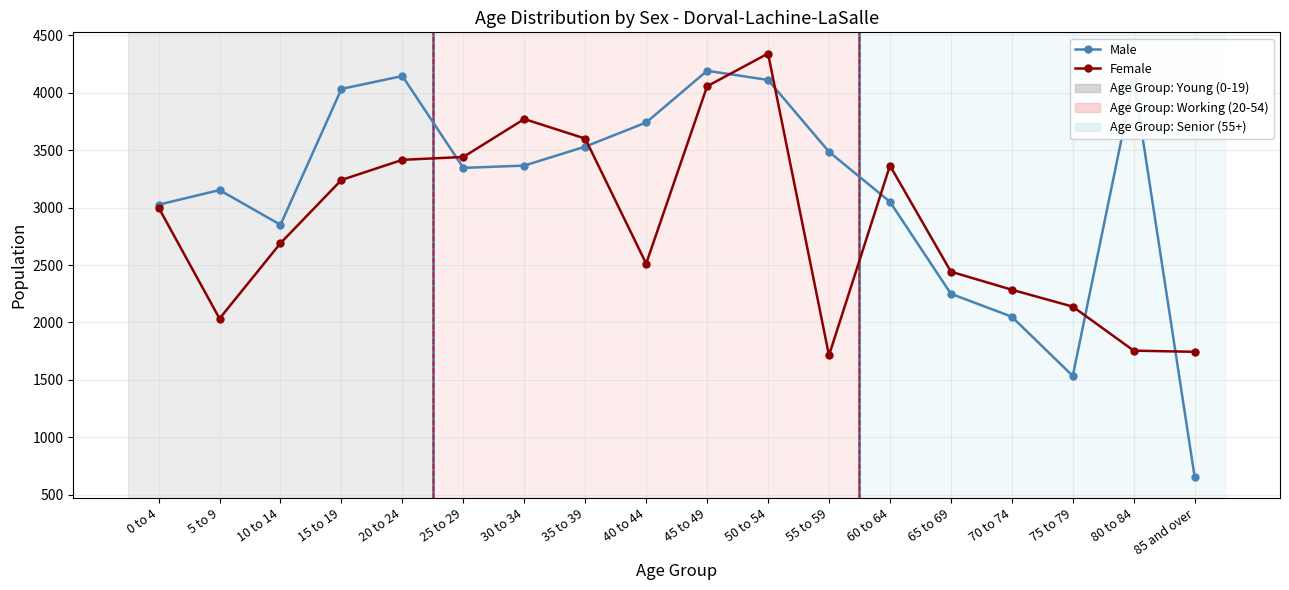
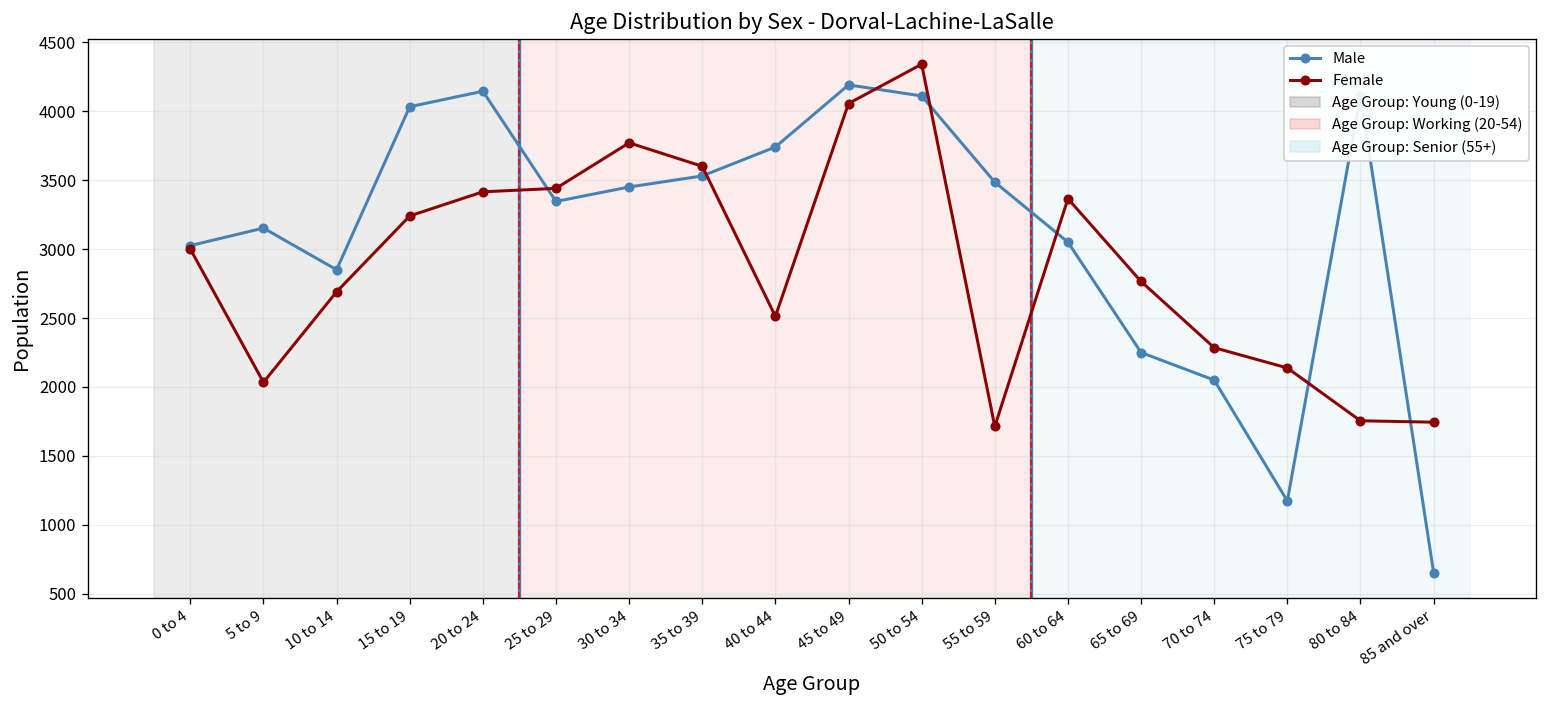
Male, 30 to 34: 3370 -> 3450
Female, 65 to 69: 2440 -> 2770
Male, 75 to 79: 1540 -> 1170
